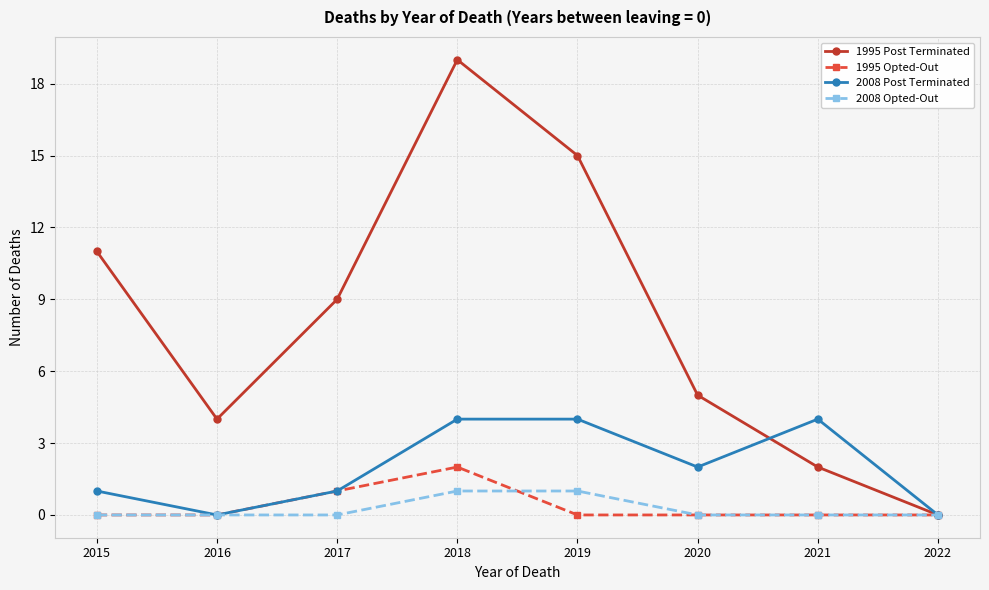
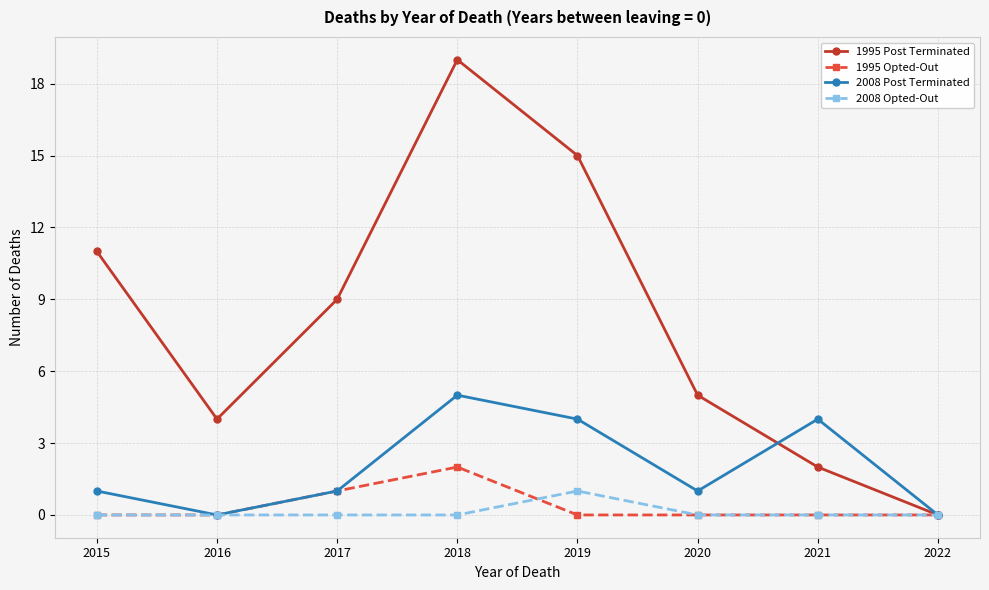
2008 Post Terminated, 2018: 4 -> 5
2008 Opted-Out, 2018: 1 -> 0
2008 Post Terminated, 2020: 2 -> 1
